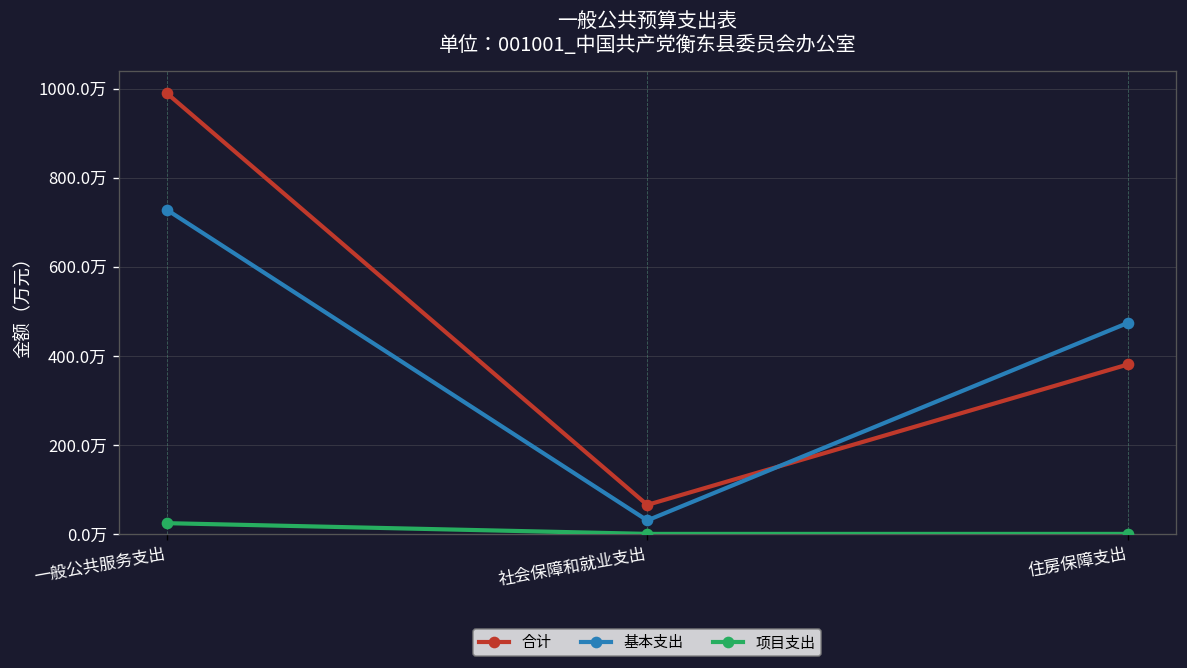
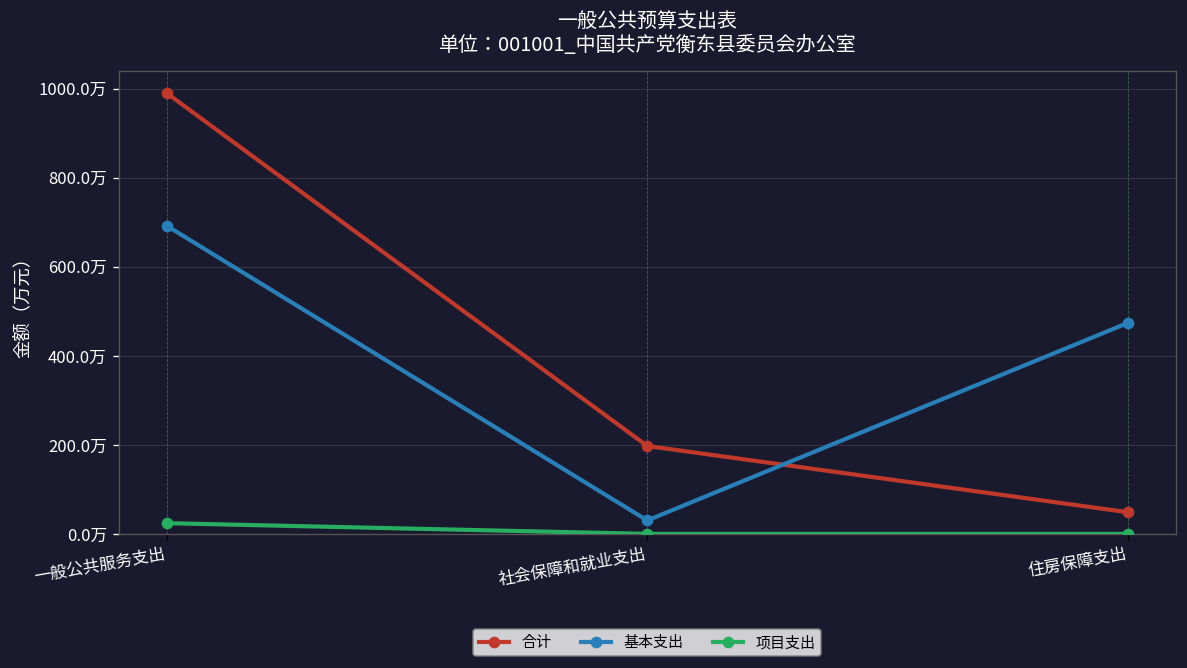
基本支出, 一般公共服务支出: 730万 -> 690万
合计, 社会保障和就业支出: 70万 -> 200万
合计, 住房保障支出: 380万 -> 50万
